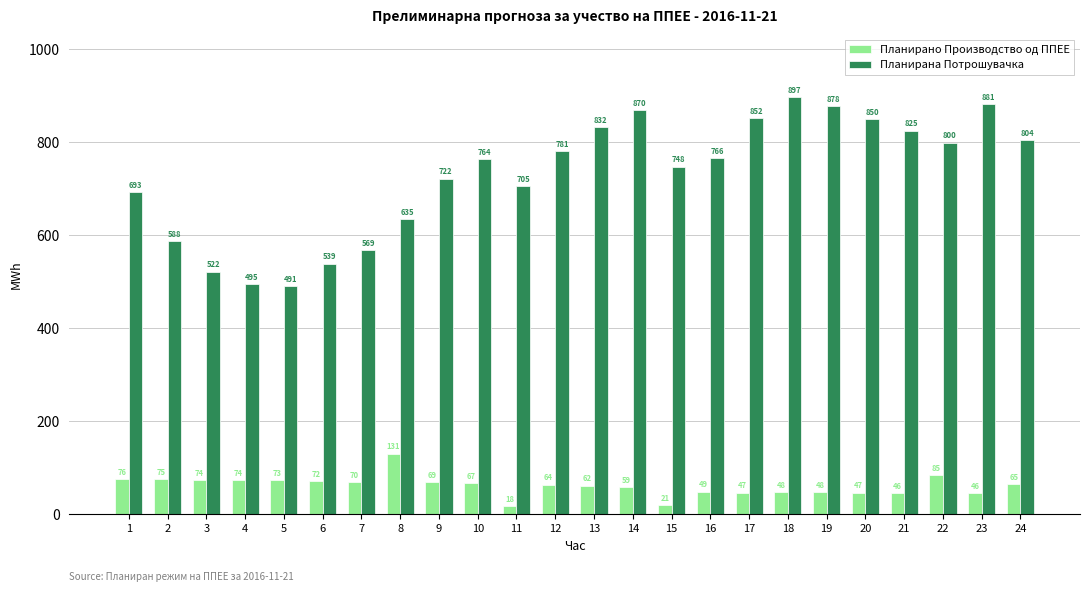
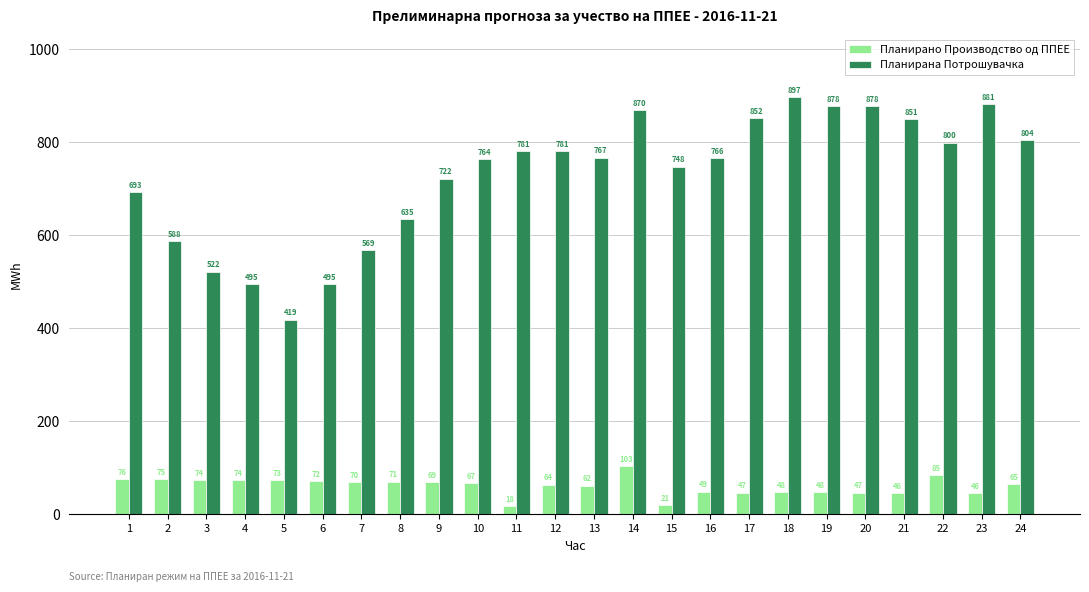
Планирана Потрошувачка, 5: 491 -> 419
Планирана Потрошувачка, 6: 539 -> 495
Планирано Производство од ППЕЕ, 8: 131 -> 71
Планирана Потрошувачка, 11: 705 -> 781
Планирана Потрошувачка, 13: 832 -> 767
Планирано Производство од ППЕЕ, 14: 59 -> 103
Планирана Потрошувачка, 20: 850 -> 878
Планирана Потрошувачка, 21: 825 -> 851
